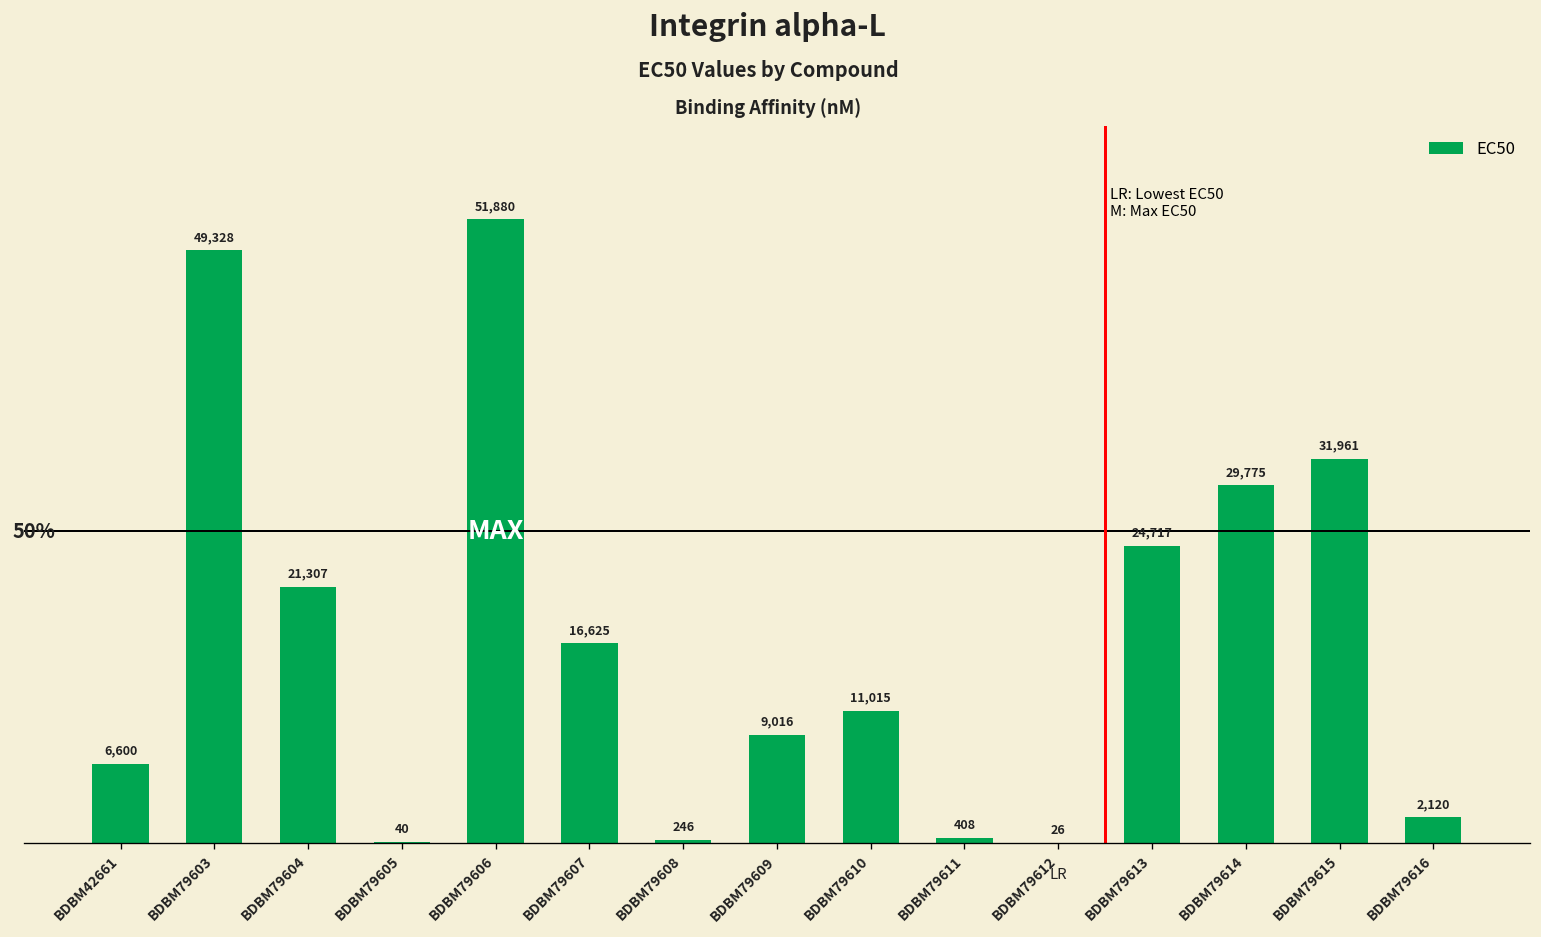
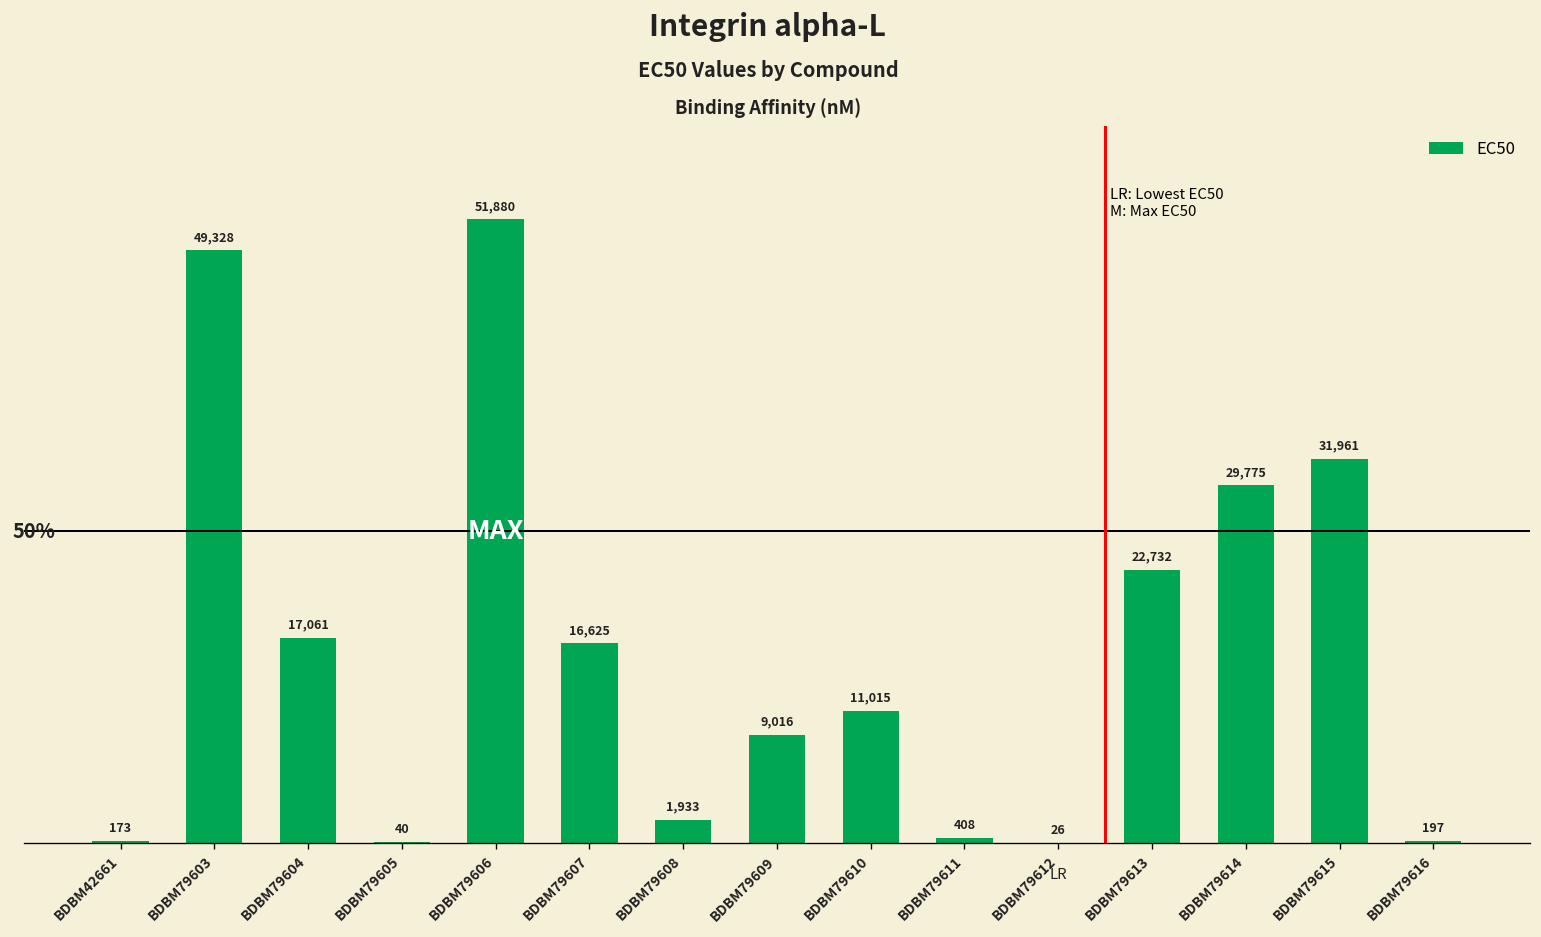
BDBM42661: 6,600 -> 173
BDBM79604: 21,307 -> 17,061
BDBM79608: 246 -> 1,933
BDBM79613: 24,717 -> 22,732
BDBM79616: 2,120 -> 197
